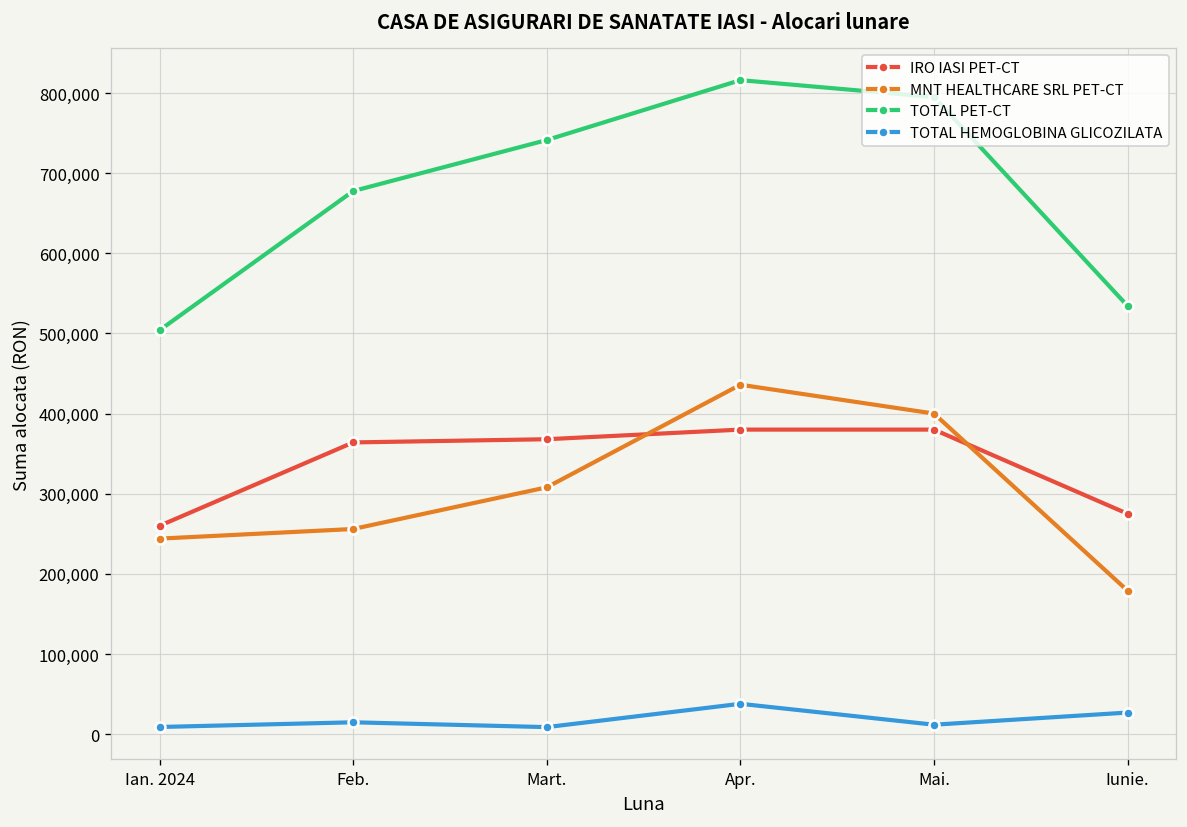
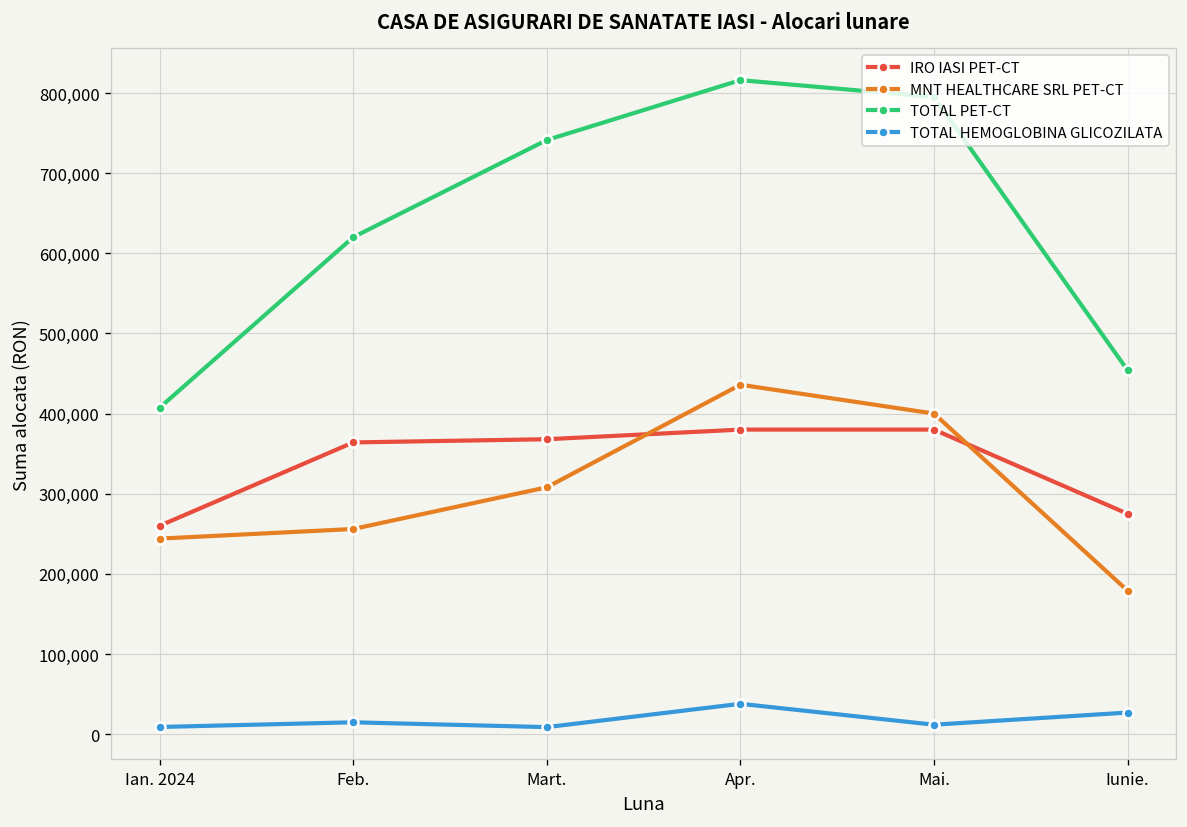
TOTAL PET-CT, Ian. 2024: 500,000 -> 410,000
TOTAL PET-CT, Feb.: 680,000 -> 620,000
TOTAL PET-CT, Iunie.: 530,000 -> 450,000
